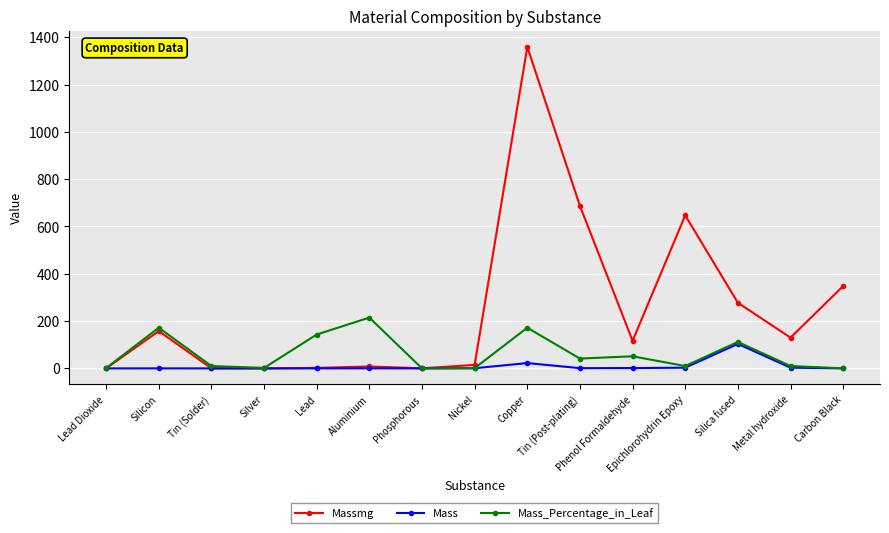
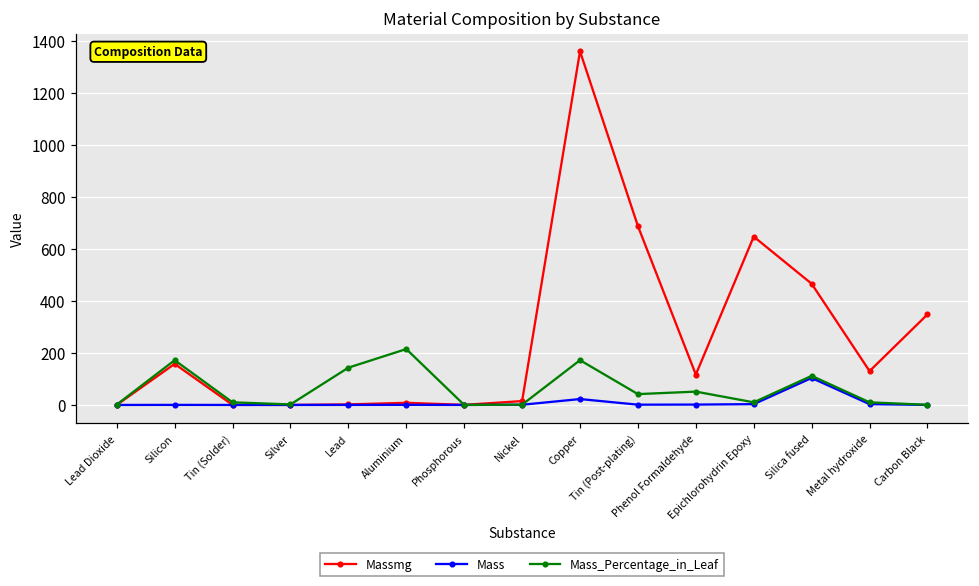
Massmg, Silica fused: 280 -> 470
